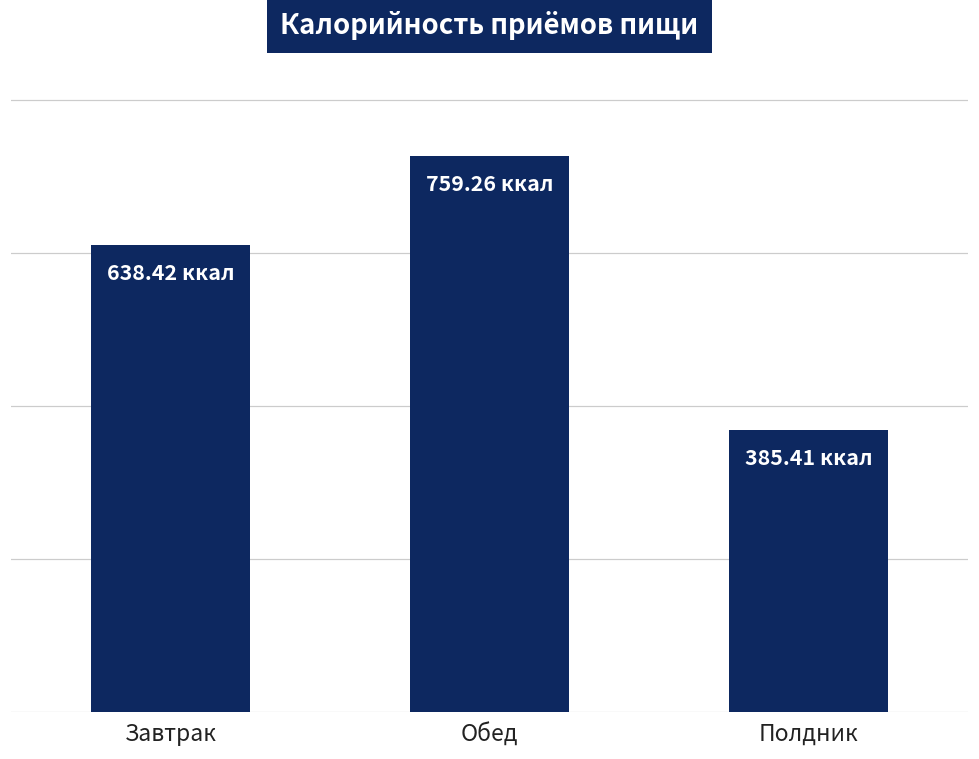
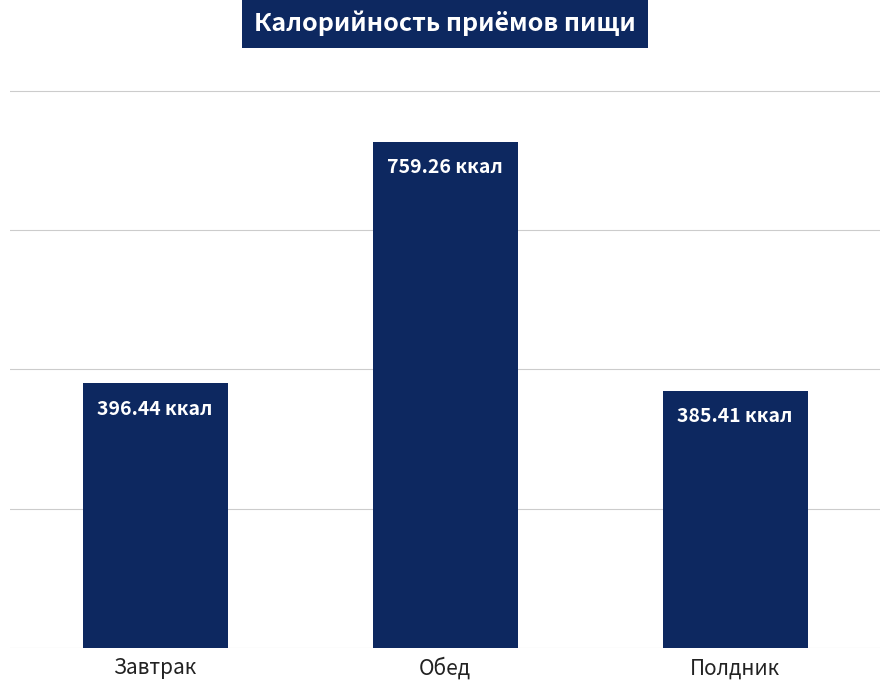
Завтрак: 638.42 -> 396.44
